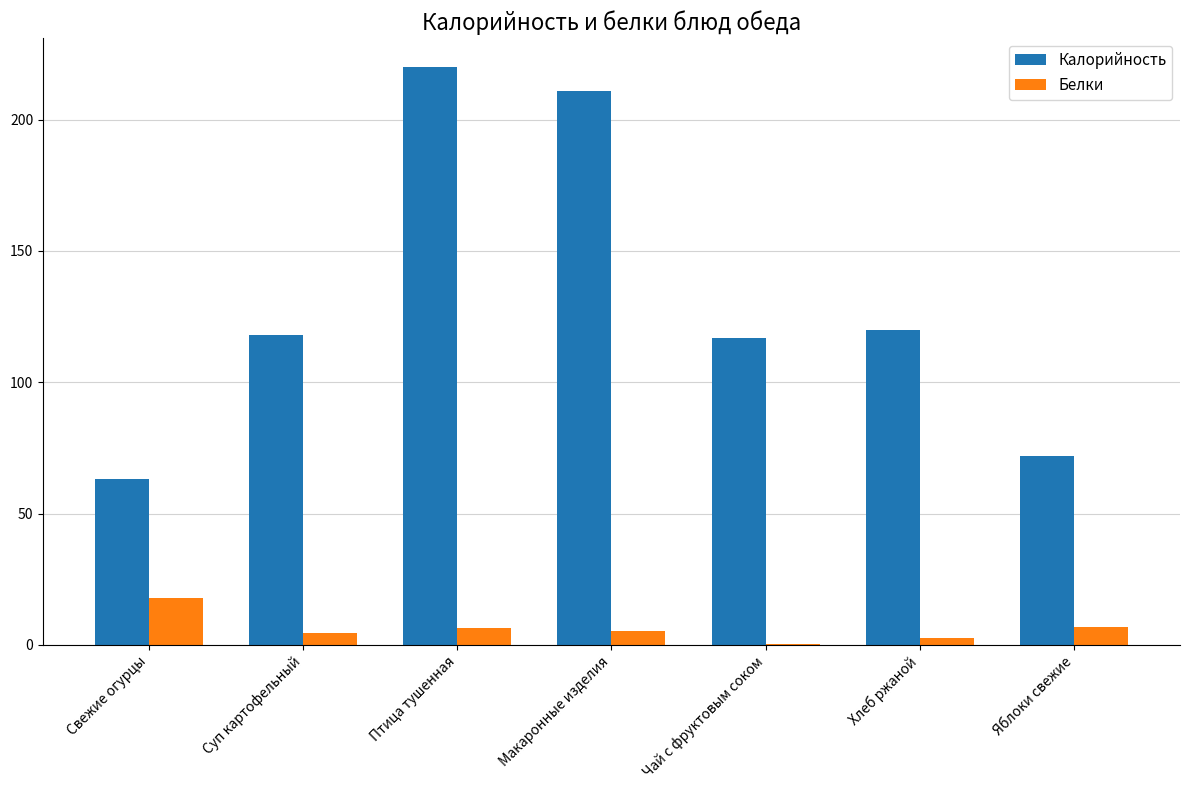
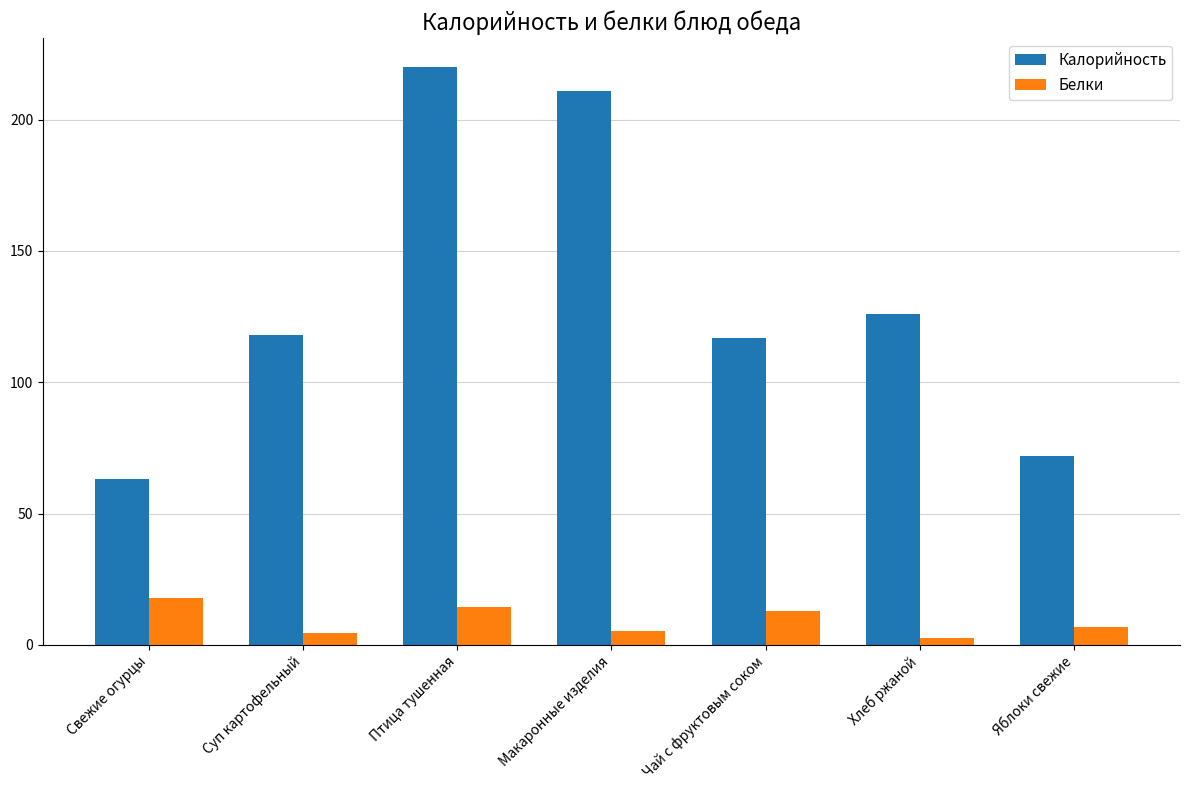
Белки, Птица тушенная: 7 -> 14
Белки, Чай с фруктовым соком: 0 -> 13
Калорийность, Хлеб ржаной: 120 -> 126
